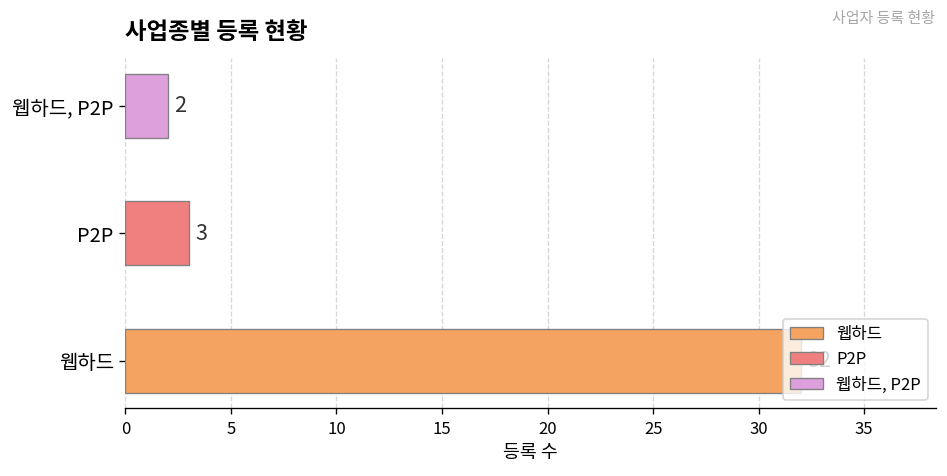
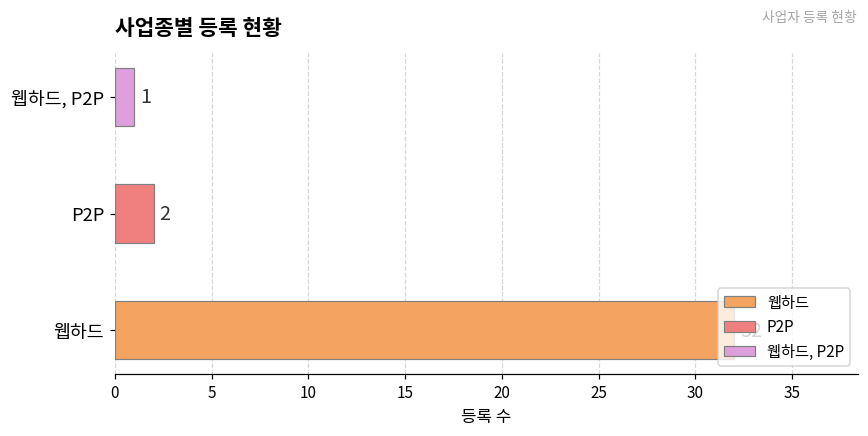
웹하드, P2P: 2 -> 1
P2P: 3 -> 2
